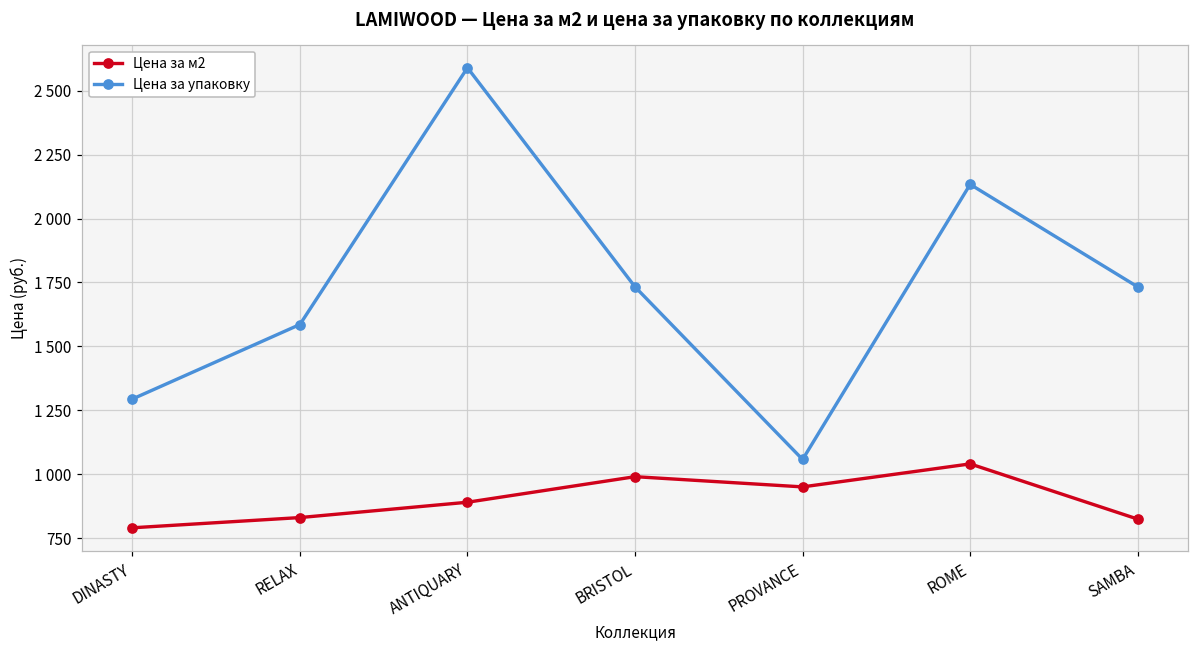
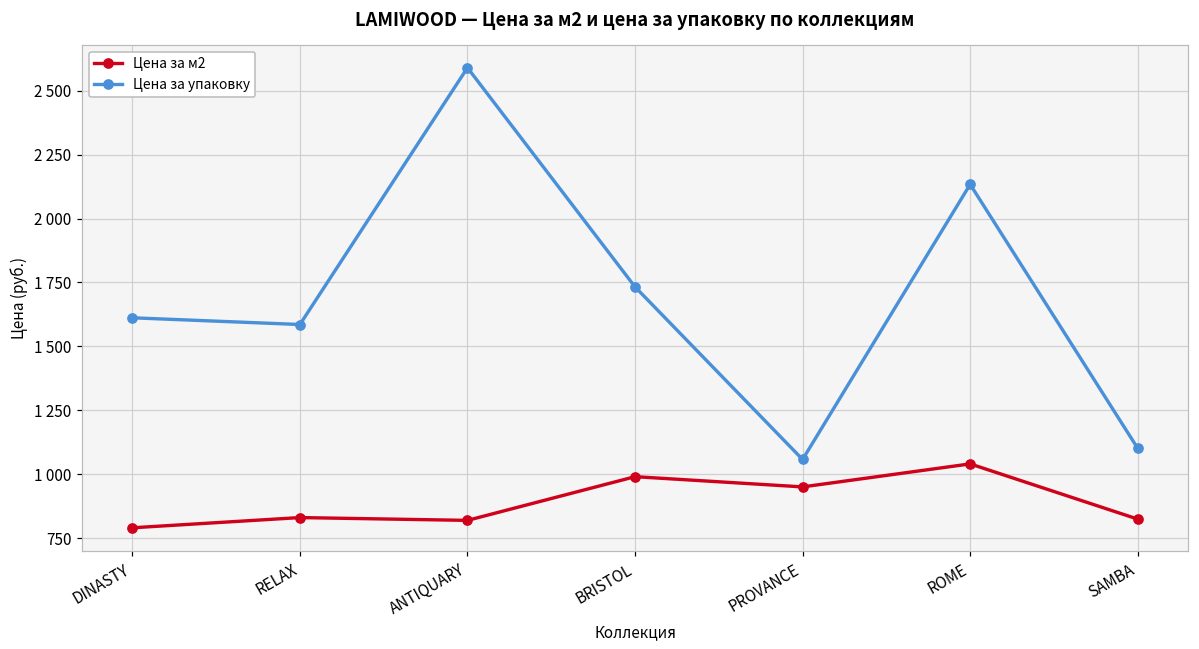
Цена за упаковку, DINASTY: 1290 -> 1610
Цена за м2, ANTIQUARY: 890 -> 820
Цена за упаковку, SAMBA: 1730 -> 1100
